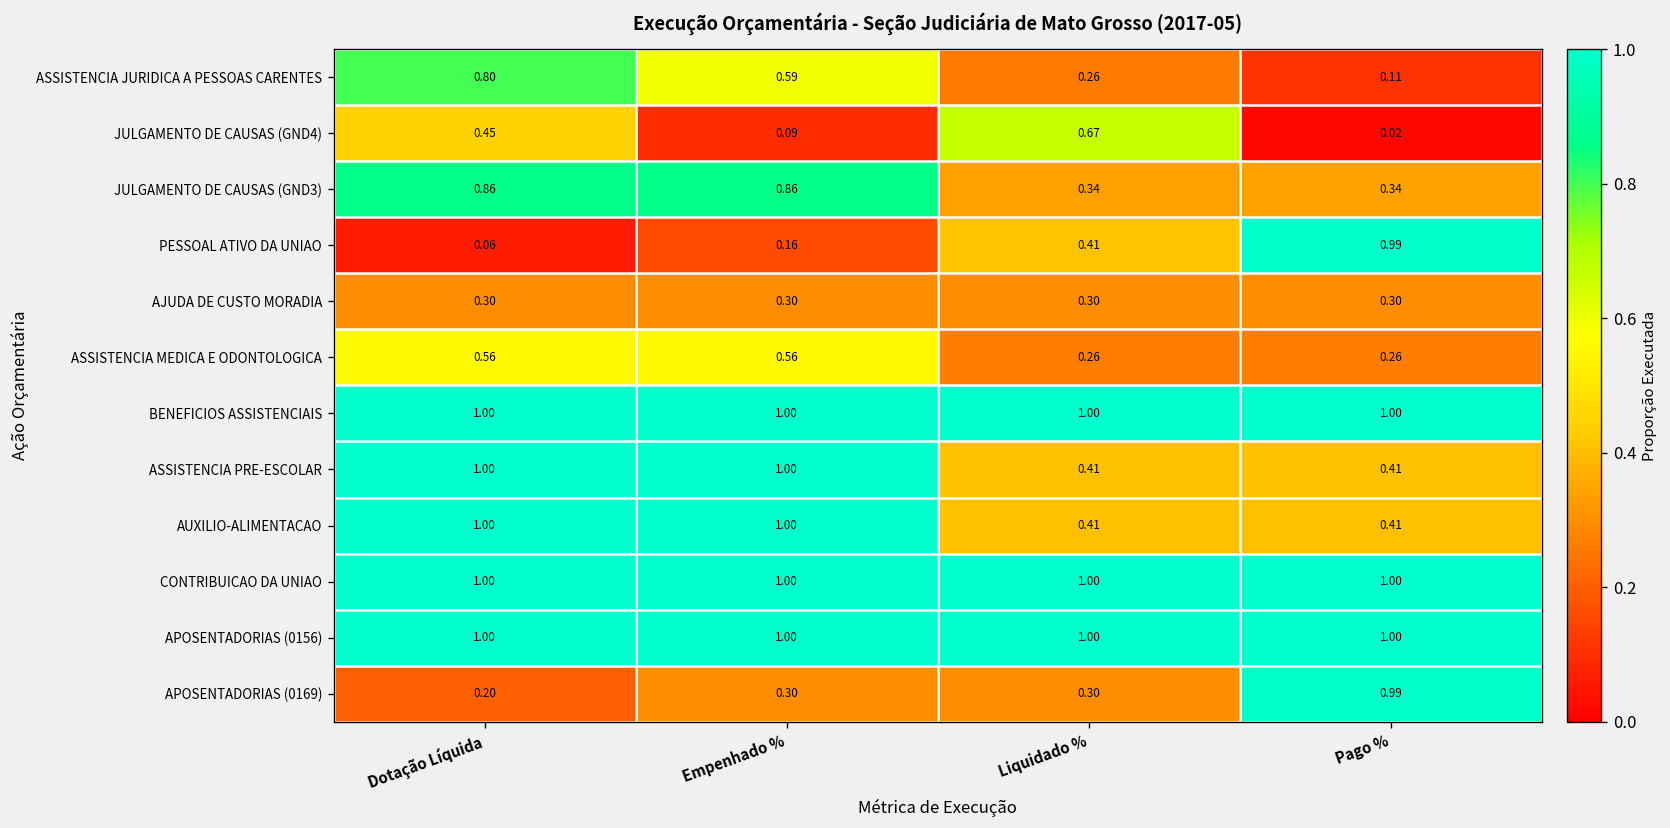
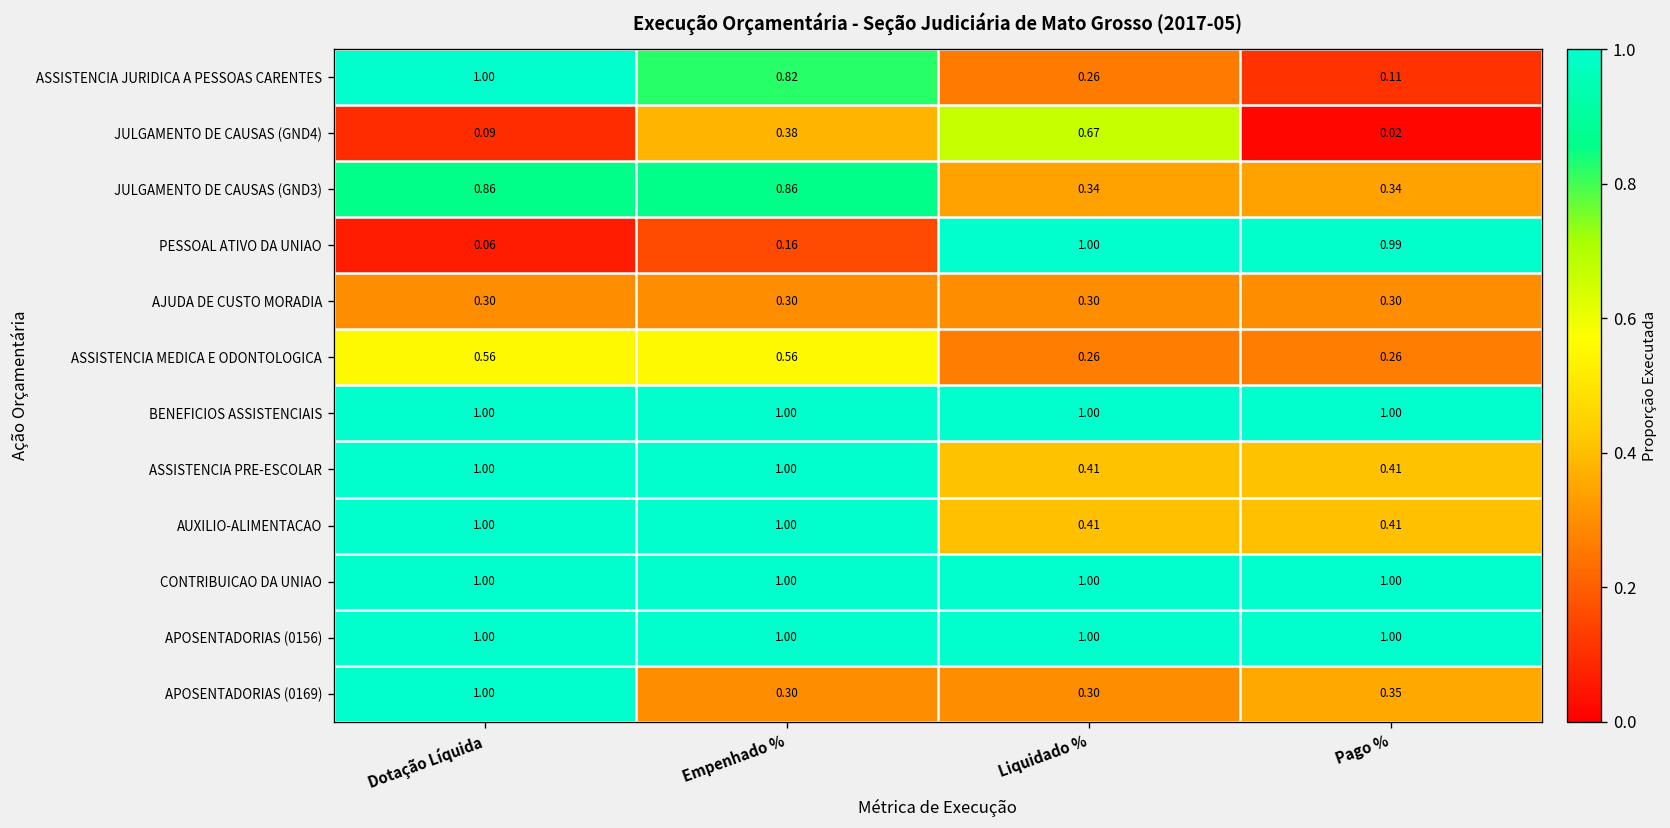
ASSISTENCIA JURIDICA A PESSOAS CARENTES, Dotação Líquida: 0.80 -> 1.00
ASSISTENCIA JURIDICA A PESSOAS CARENTES, Empenhado %: 0.59 -> 0.82
JULGAMENTO DE CAUSAS (GND4), Dotação Líquida: 0.45 -> 0.09
JULGAMENTO DE CAUSAS (GND4), Empenhado %: 0.09 -> 0.38
PESSOAL ATIVO DA UNIAO, Liquidado %: 0.41 -> 1.00
APOSENTADORIAS (0169), Dotação Líquida: 0.20 -> 1.00
APOSENTADORIAS (0169), Pago %: 0.99 -> 0.35
